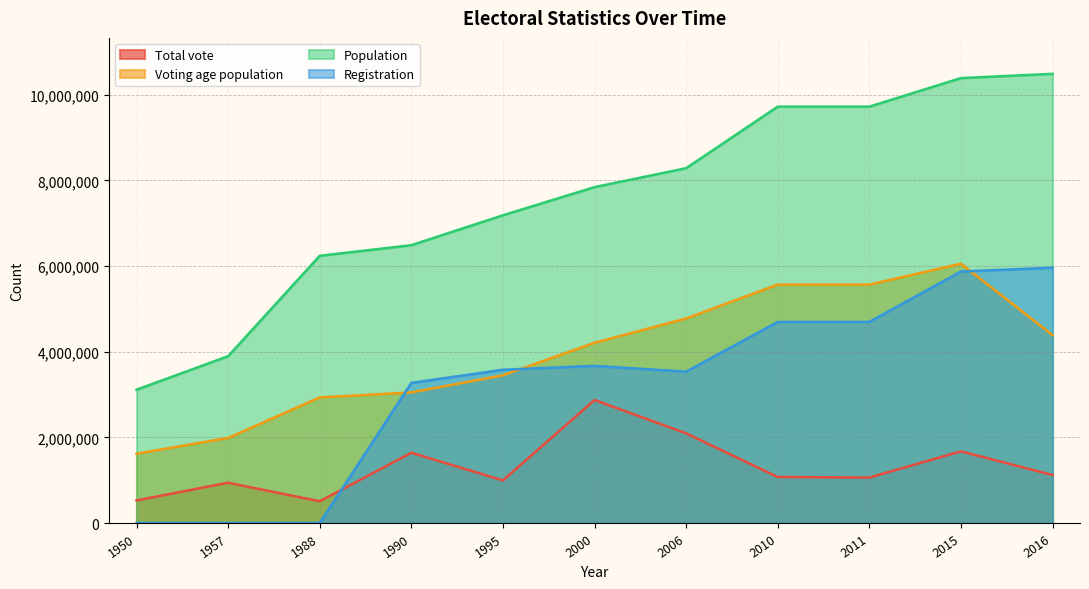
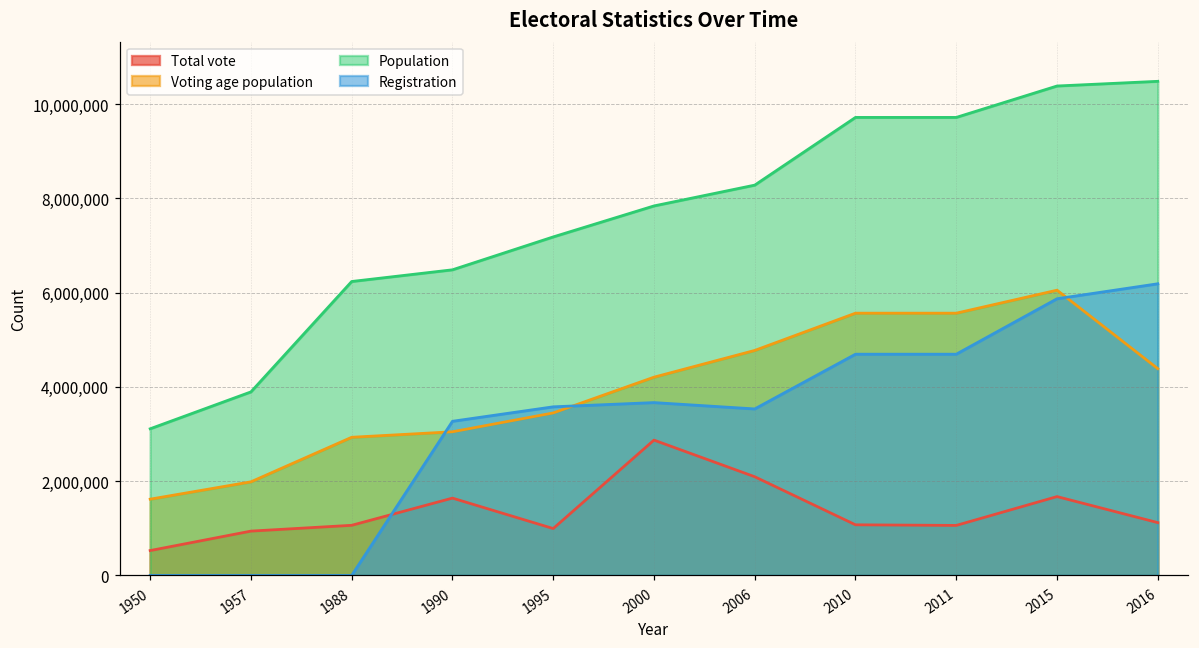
Total vote, 1988: 500,000 -> 1,100,000
Registration, 2016: 6,000,000 -> 6,200,000
